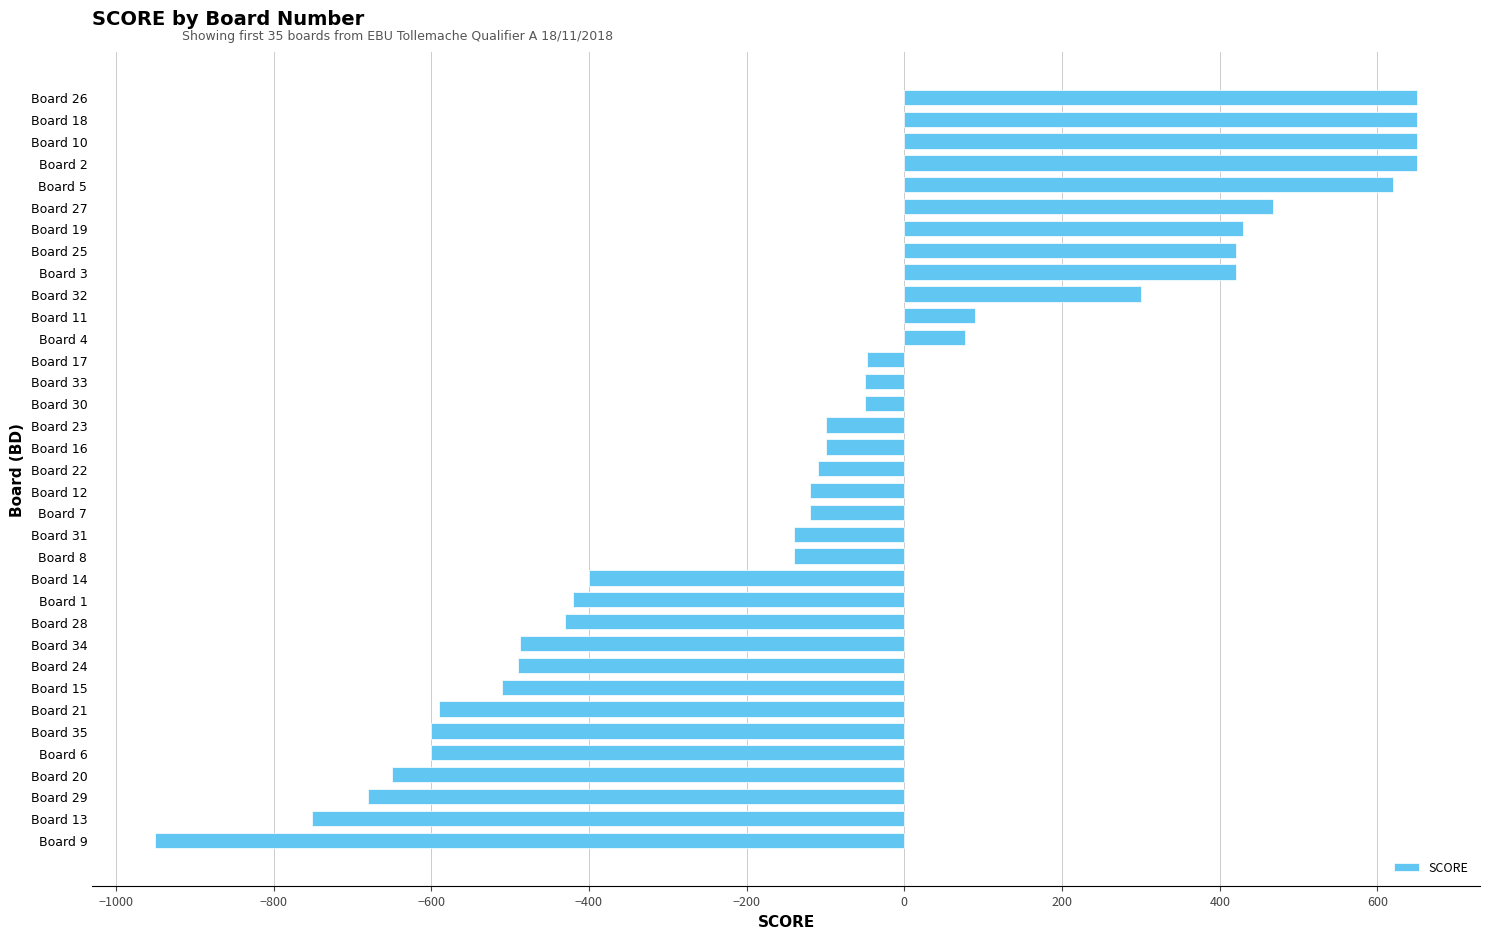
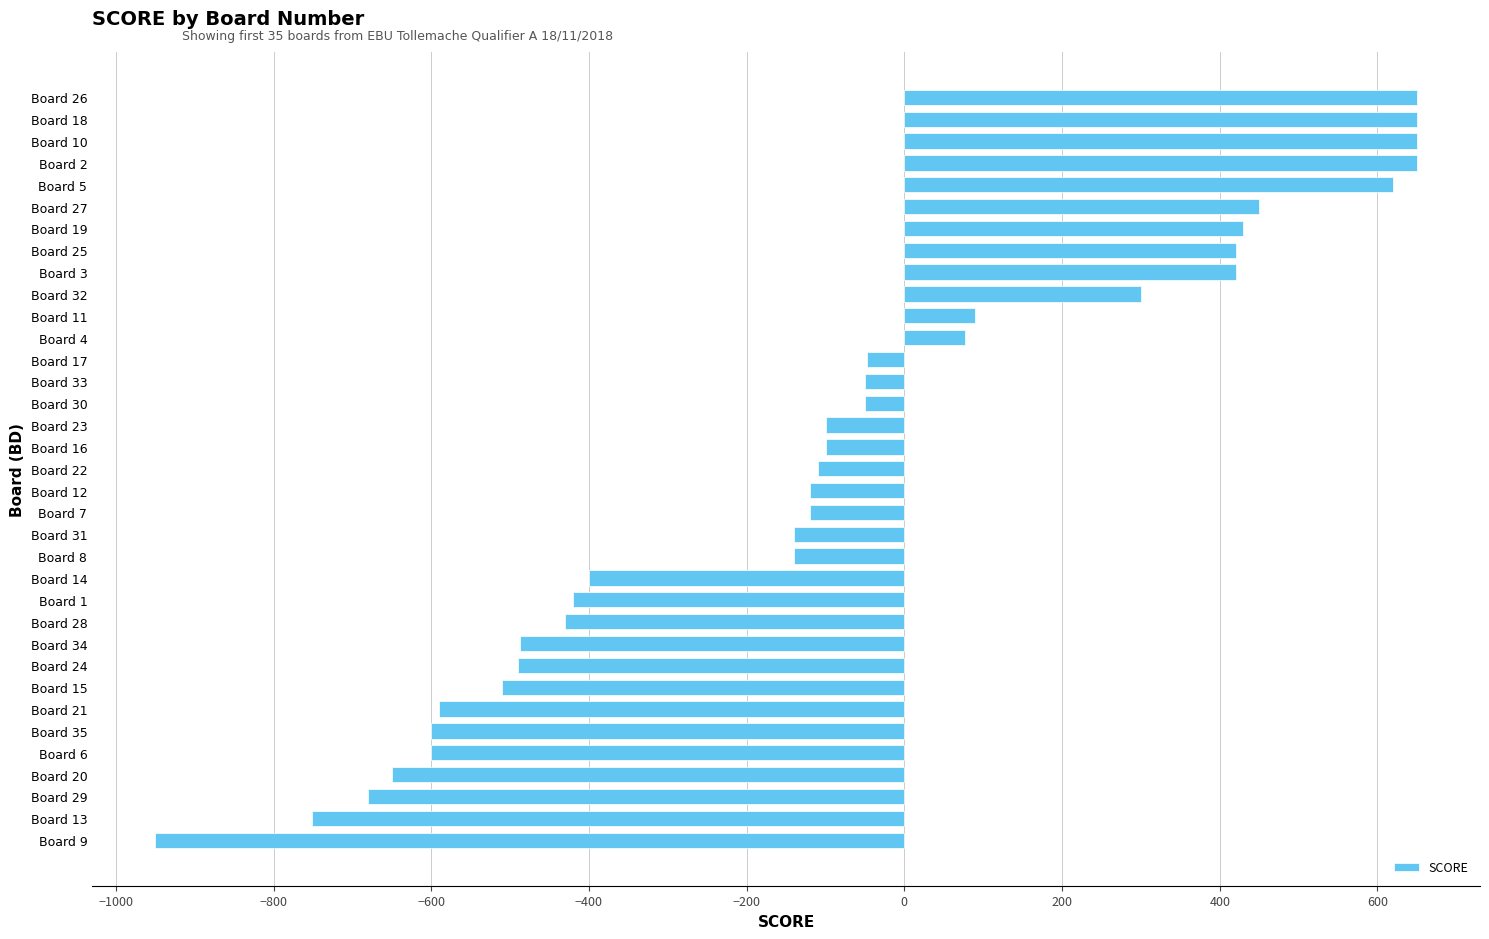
Board 27: 470 -> 450
